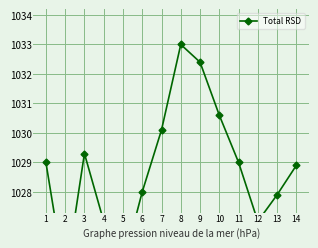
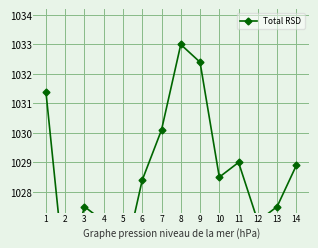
1: 1029.0 -> 1031.4
3: 1029.3 -> 1027.5
6: 1028.0 -> 1028.4
10: 1030.6 -> 1028.5
13: 1027.9 -> 1027.5
